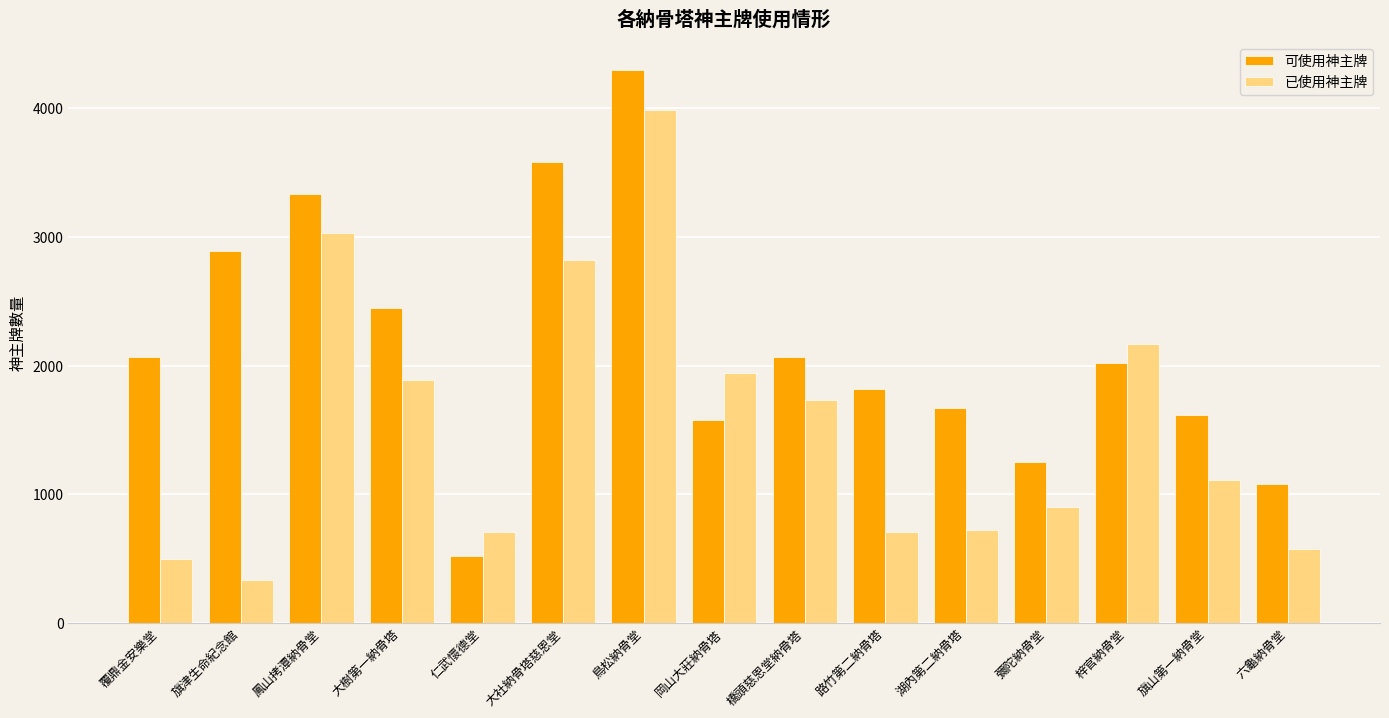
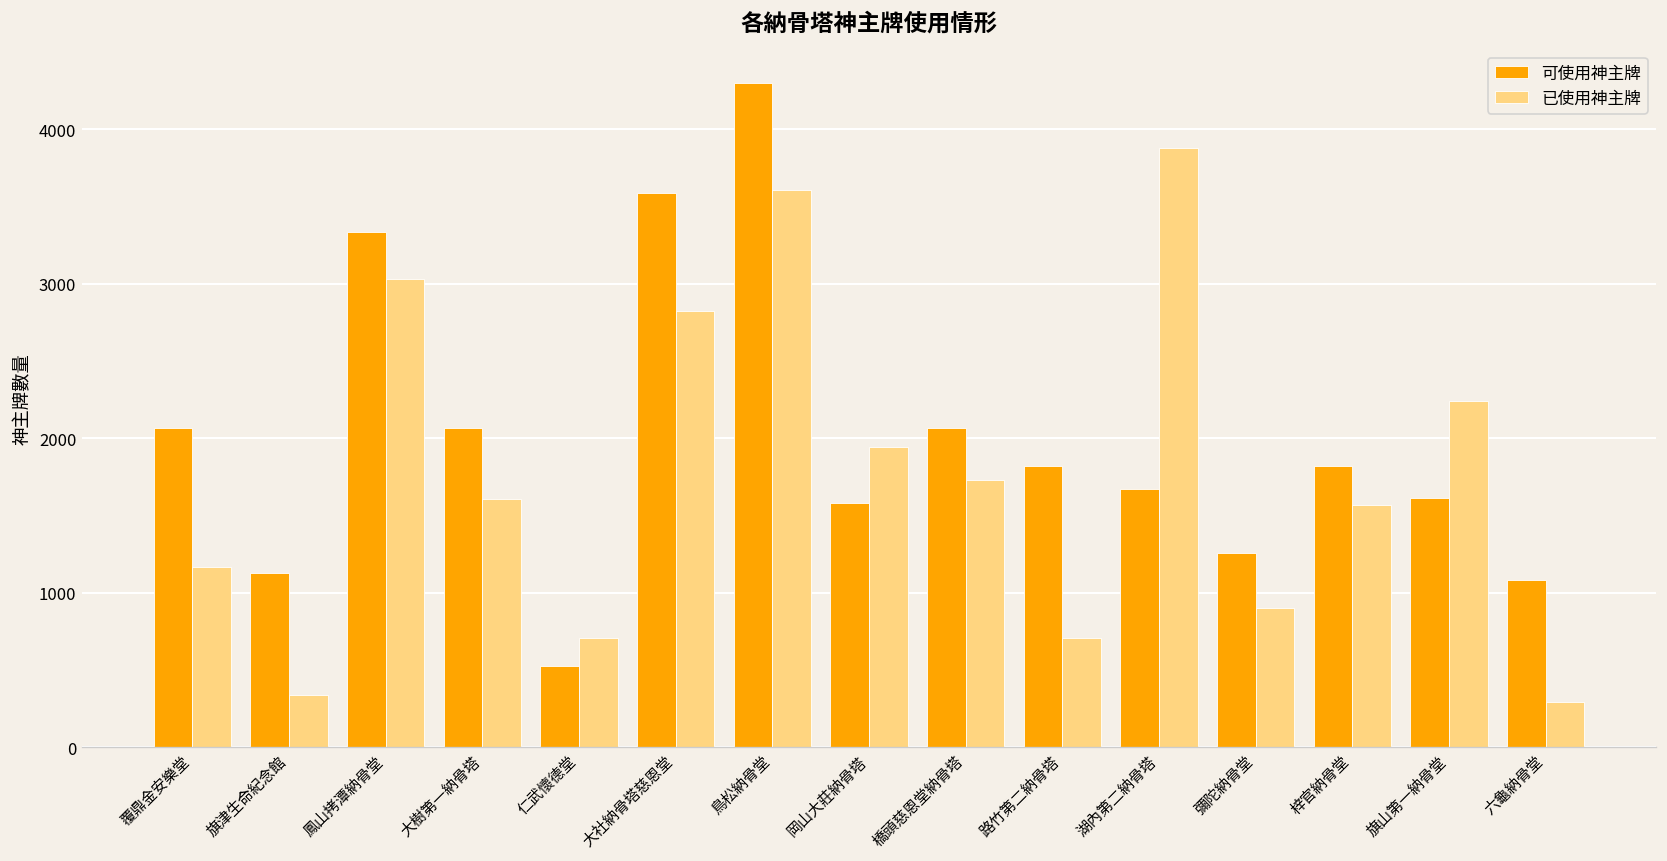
已使用神主牌, 覆鼎金安樂堂: 500 -> 1170
可使用神主牌, 旗津生命紀念館: 2890 -> 1130
可使用神主牌, 大樹第一納骨塔: 2450 -> 2060
已使用神主牌, 大樹第一納骨塔: 1890 -> 1600
已使用神主牌, 鳥松納骨堂: 3990 -> 3610
已使用神主牌, 湖內第二納骨塔: 720 -> 3880
可使用神主牌, 梓官納骨堂: 2020 -> 1820
已使用神主牌, 梓官納骨堂: 2170 -> 1570
已使用神主牌, 旗山第一納骨堂: 1110 -> 2240
已使用神主牌, 六龜納骨堂: 580 -> 290
